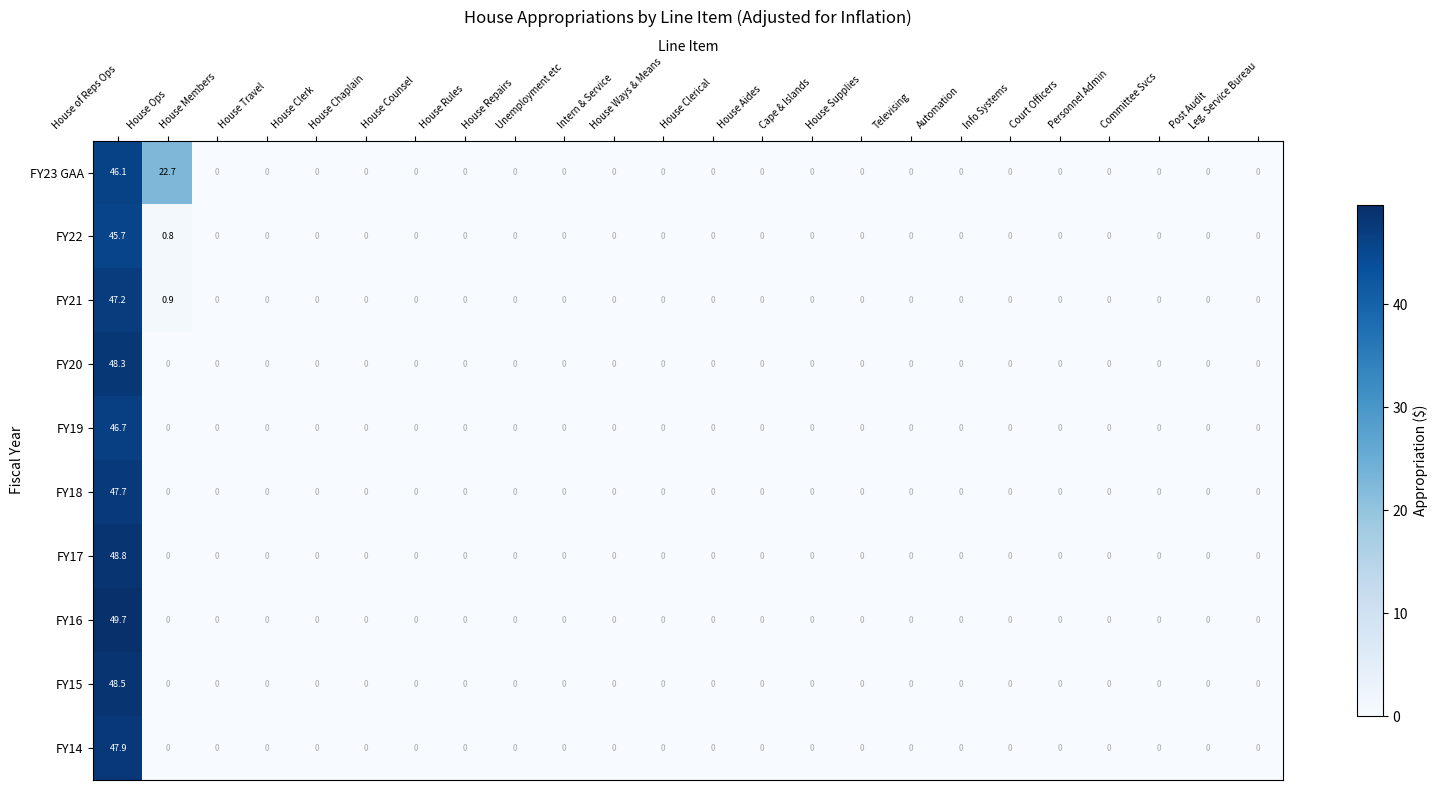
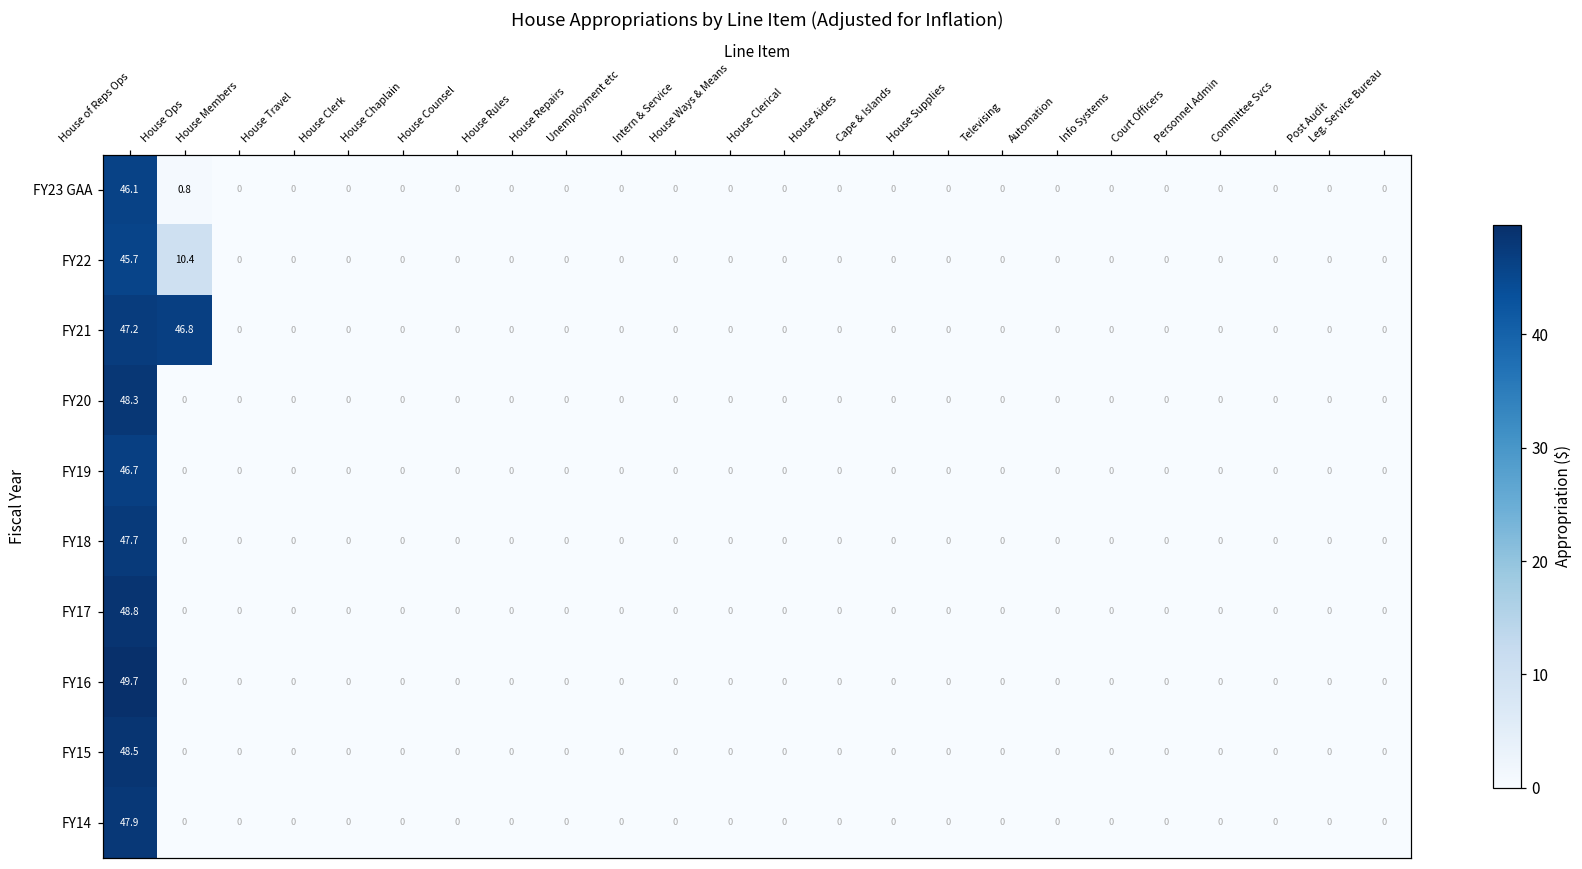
FY23 GAA, House Ops: 22.7 -> 0.8
FY22, House Ops: 0.8 -> 10.4
FY21, House Ops: 0.9 -> 46.8
